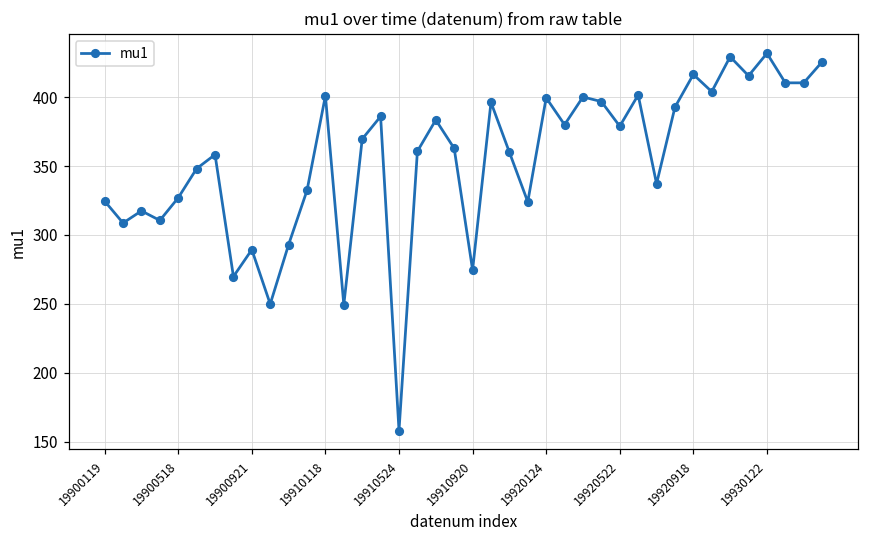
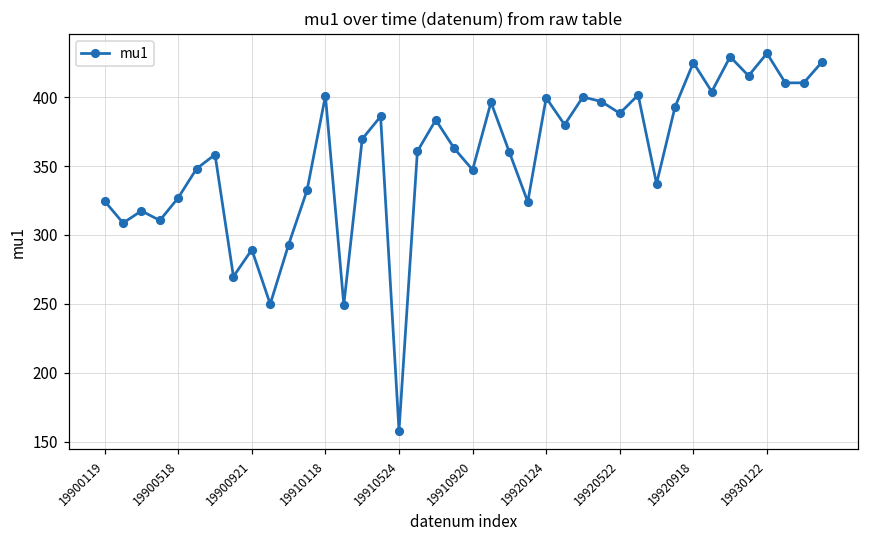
19910920: 275 -> 347
19920522: 379 -> 388
19920918: 416 -> 425
